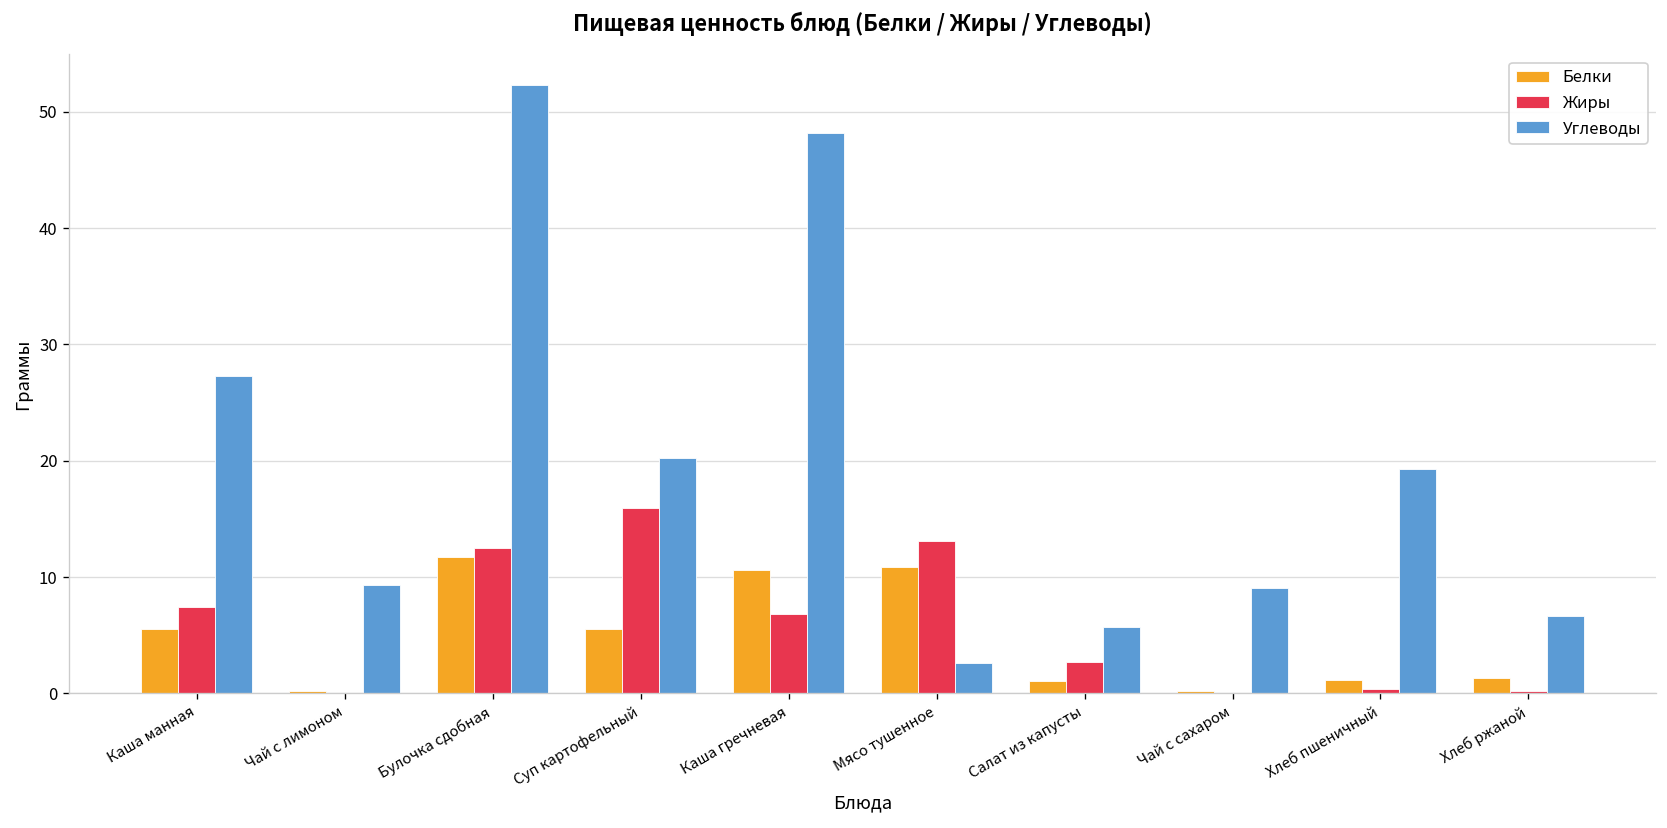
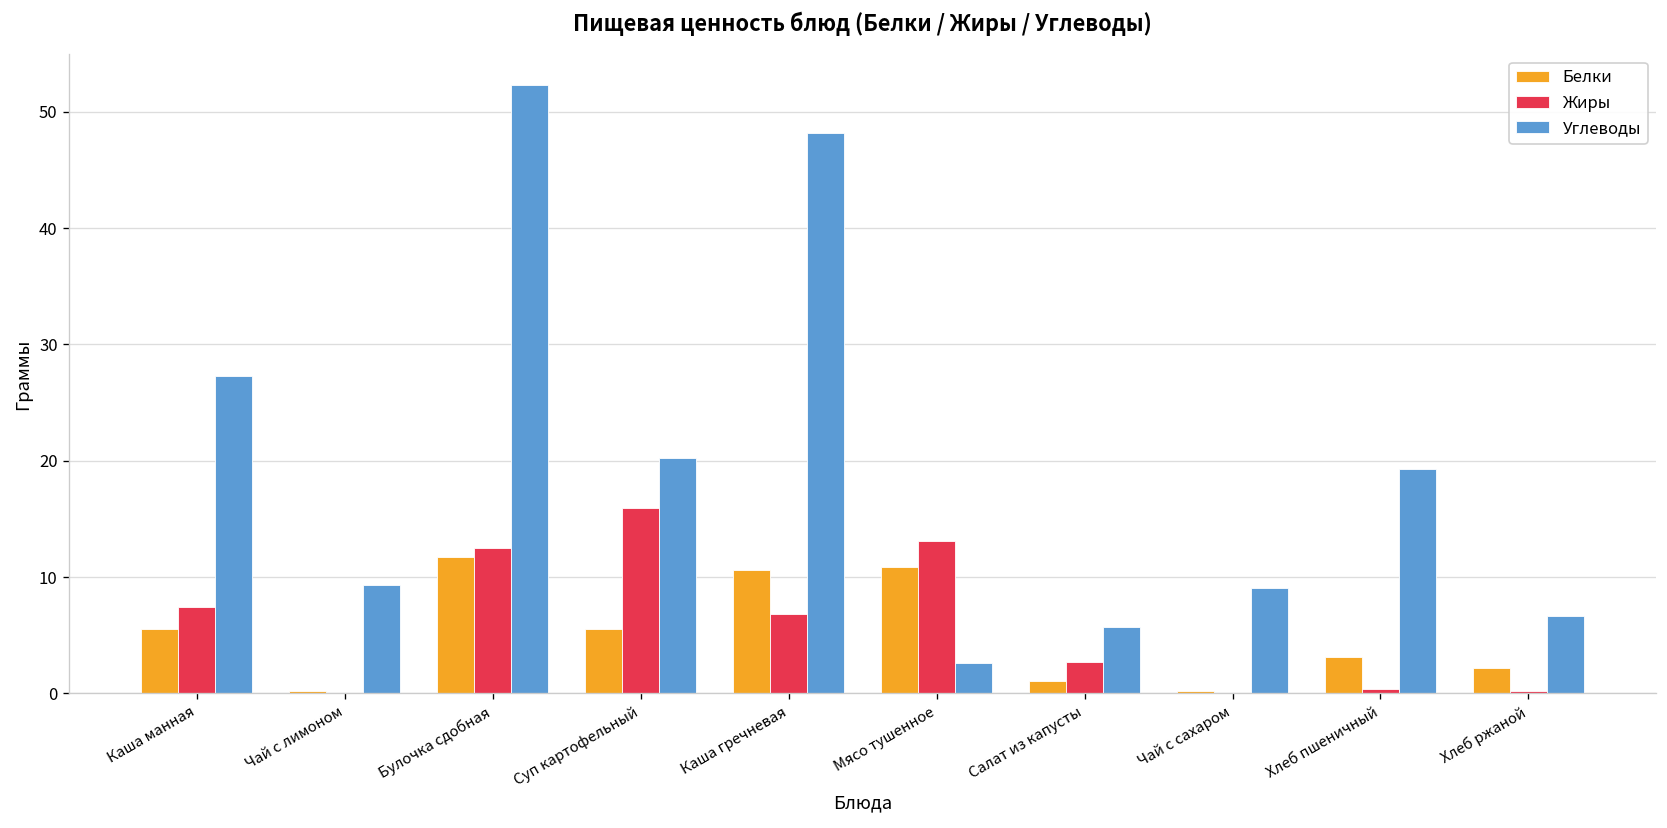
Белки, Хлеб пшеничный: 1 -> 3
Белки, Хлеб ржаной: 1 -> 2
